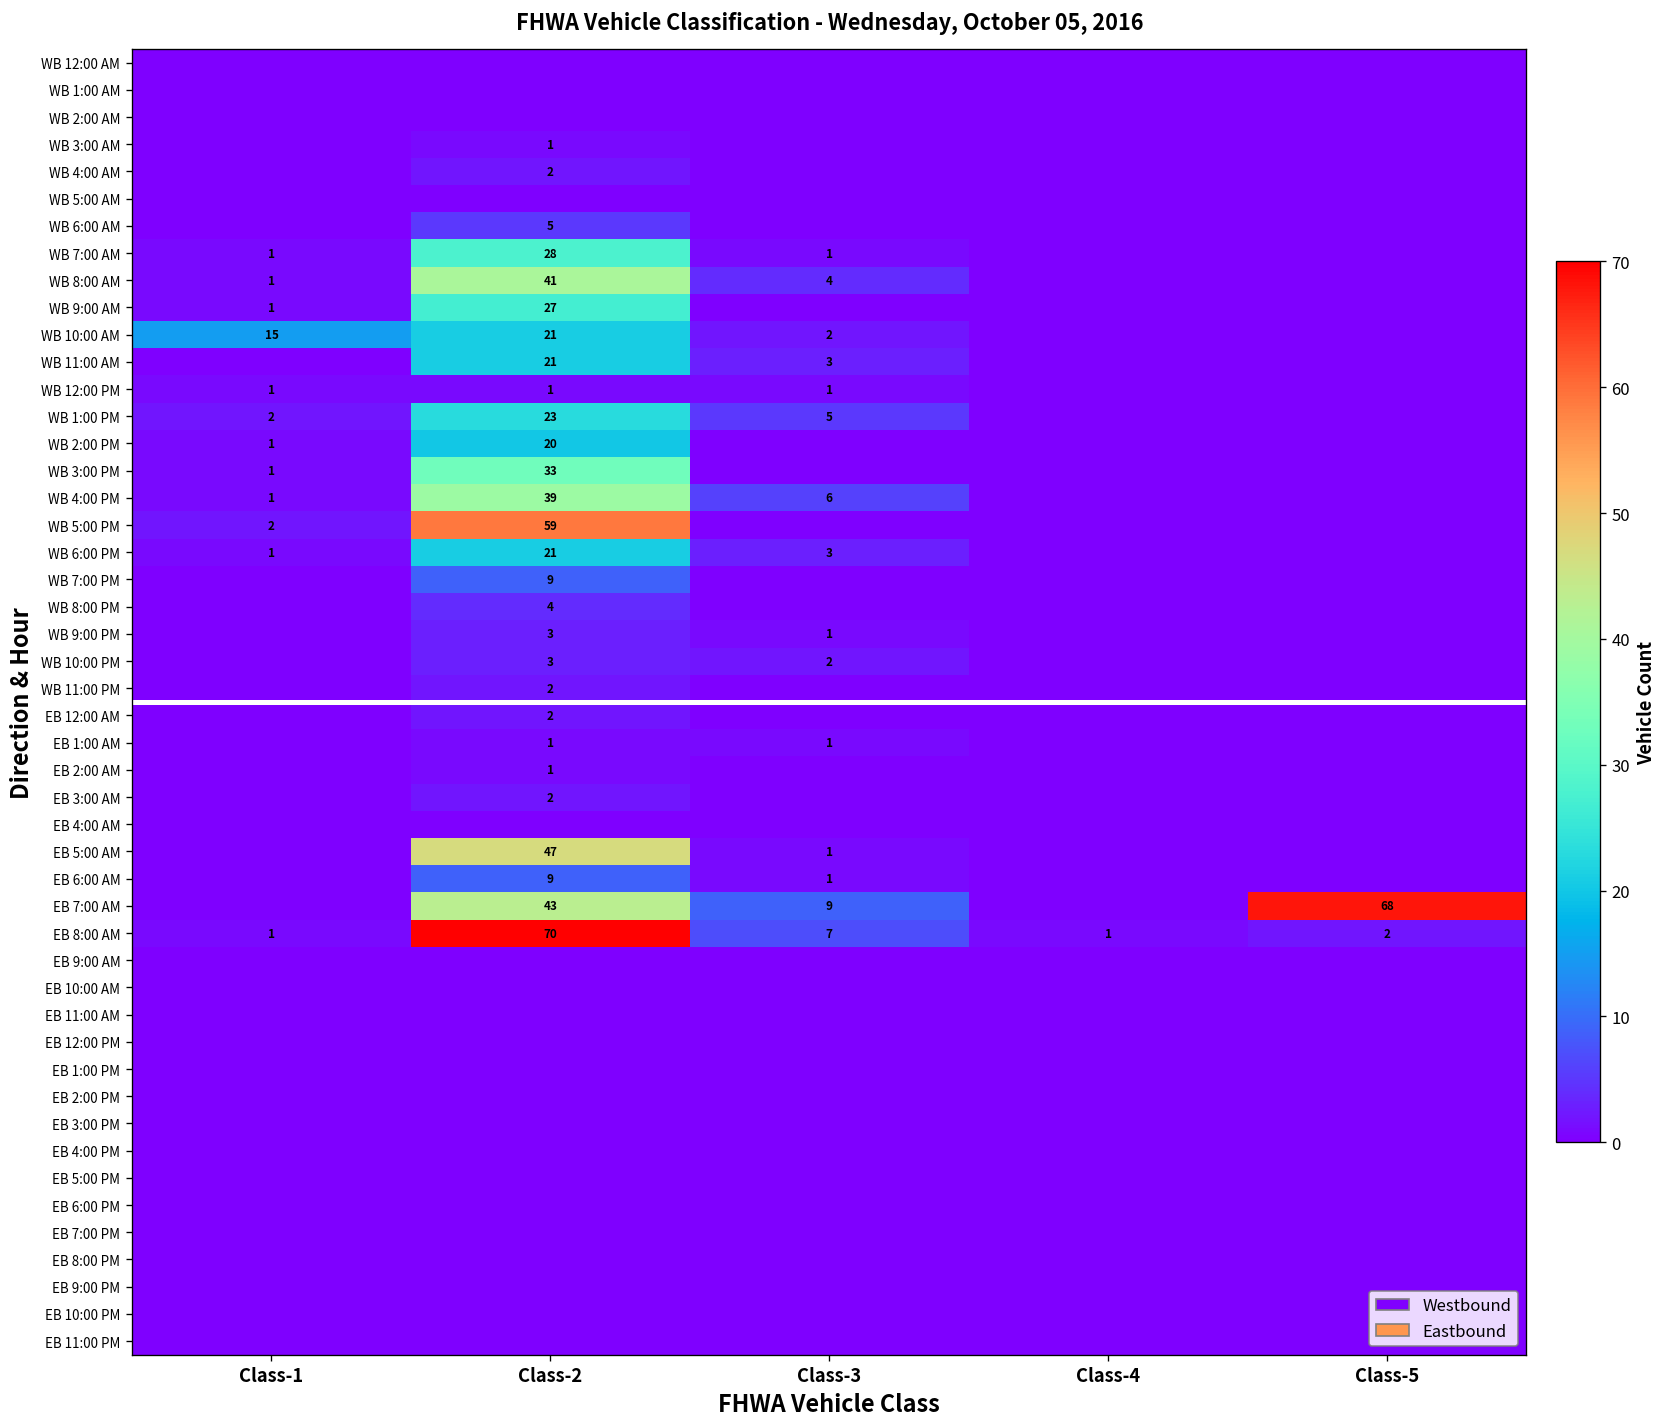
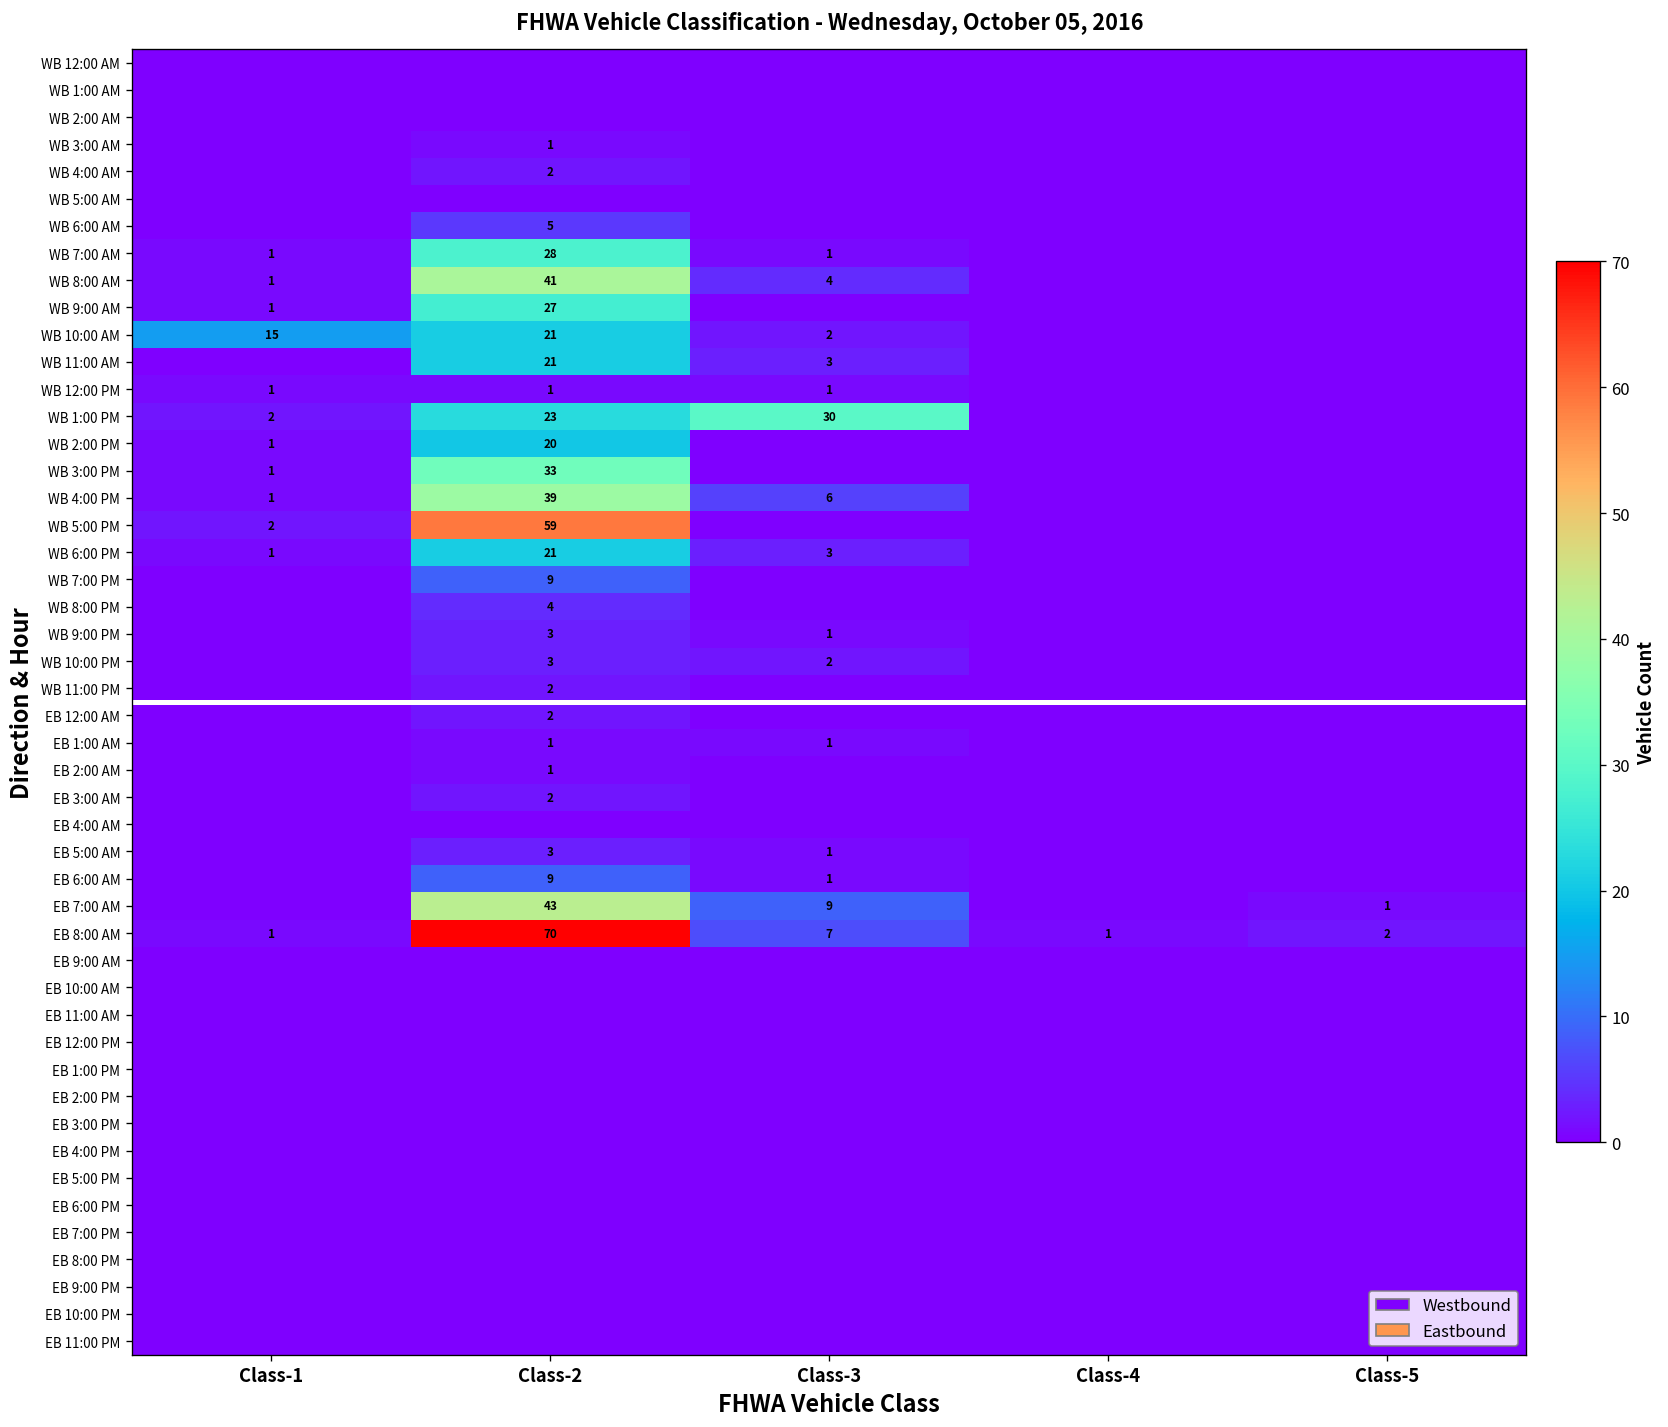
WB 1:00 PM, Class-3: 5 -> 30
EB 5:00 AM, Class-2: 47 -> 3
EB 7:00 AM, Class-5: 68 -> 1
